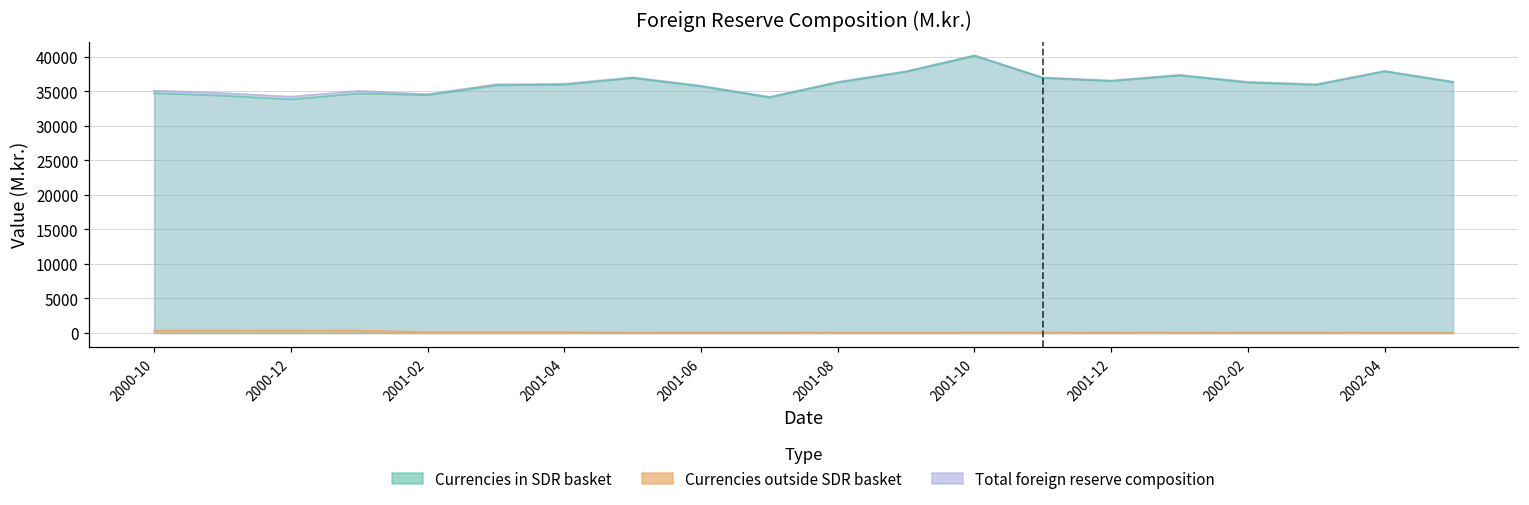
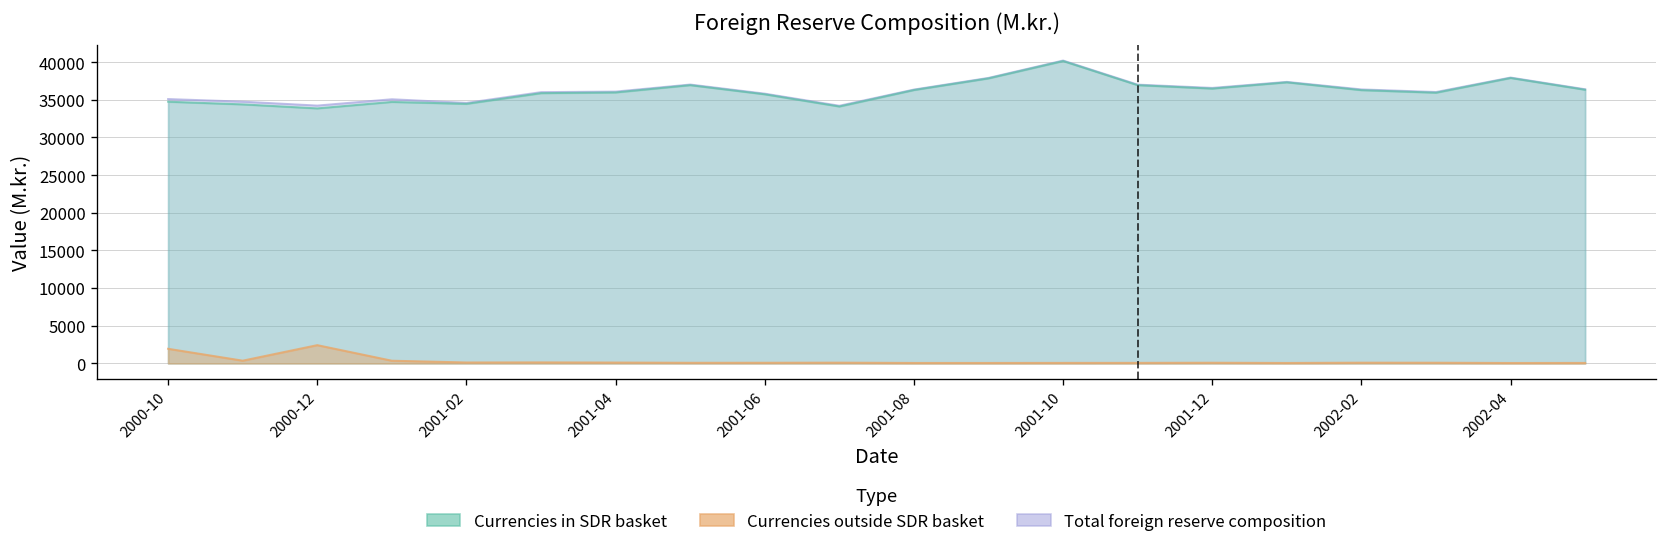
Currencies outside SDR basket, 2000-10: 0 -> 2000
Currencies outside SDR basket, 2000-12: 0 -> 2000
